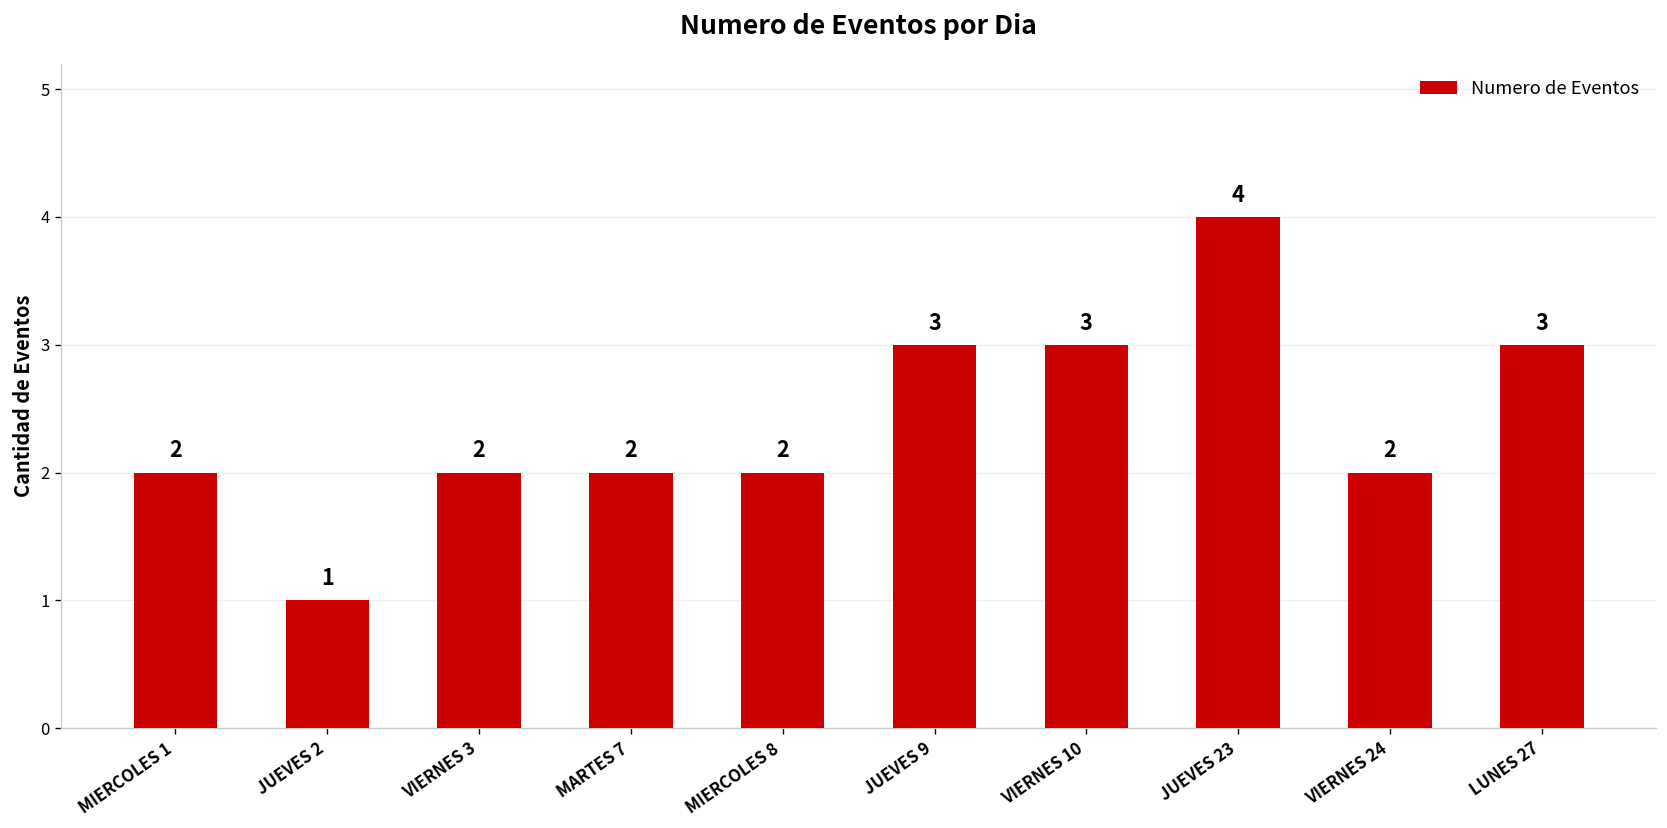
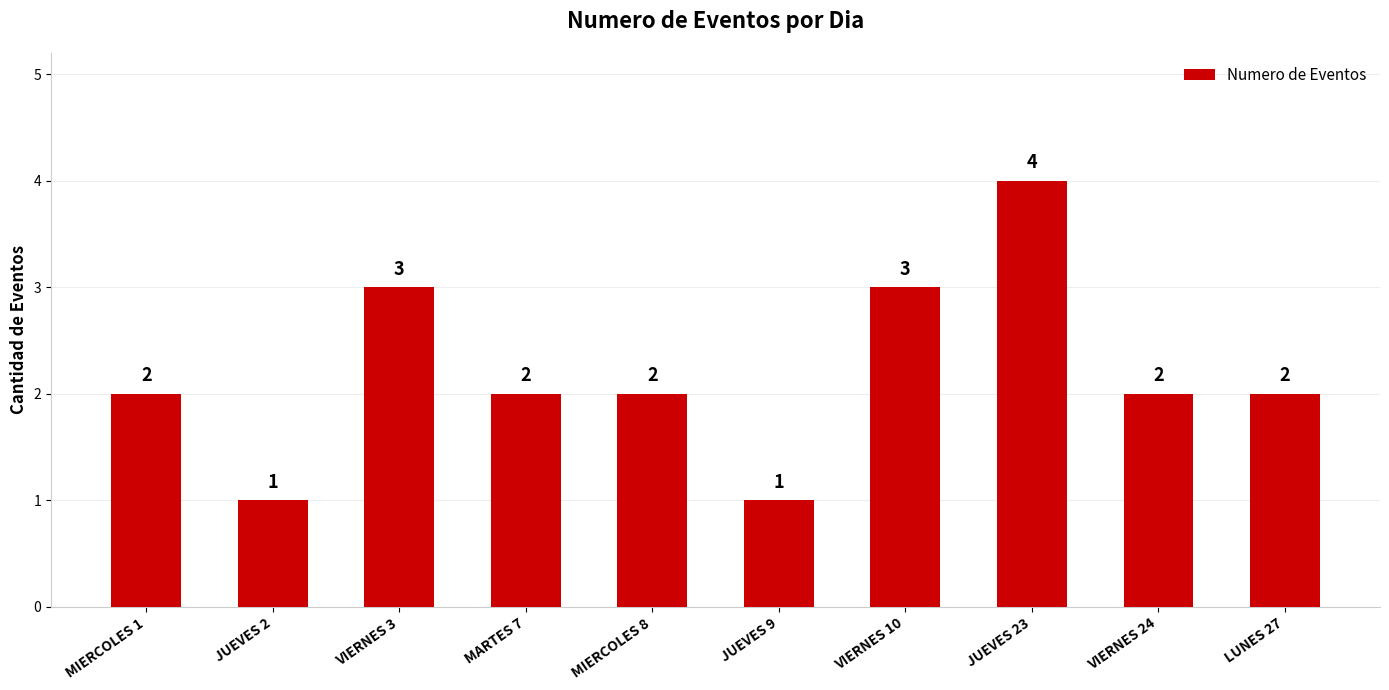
VIERNES 3: 2 -> 3
JUEVES 9: 3 -> 1
LUNES 27: 3 -> 2
